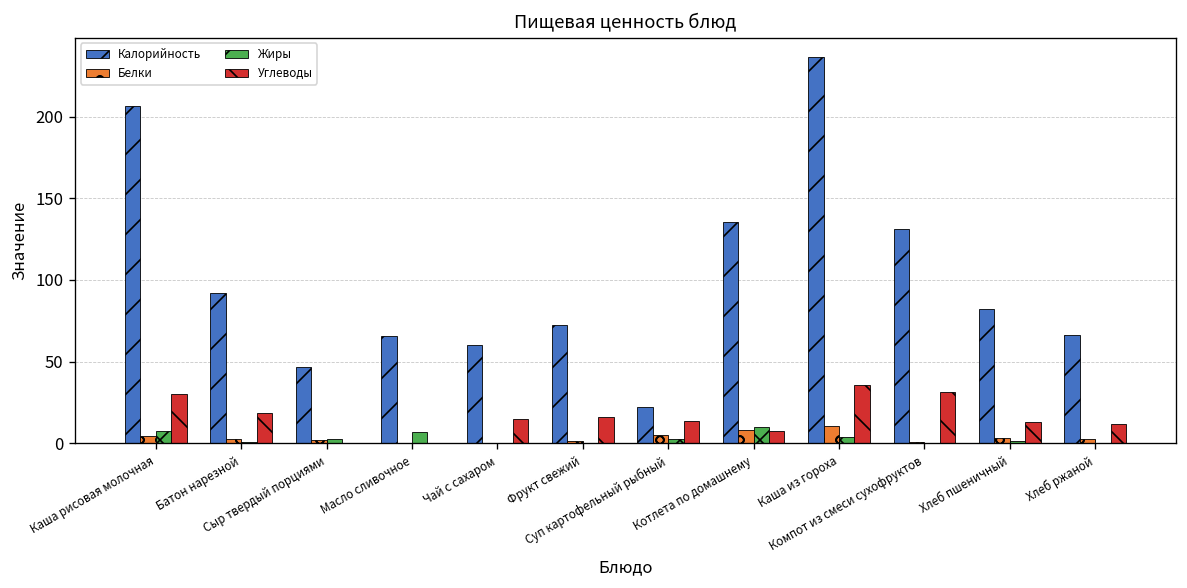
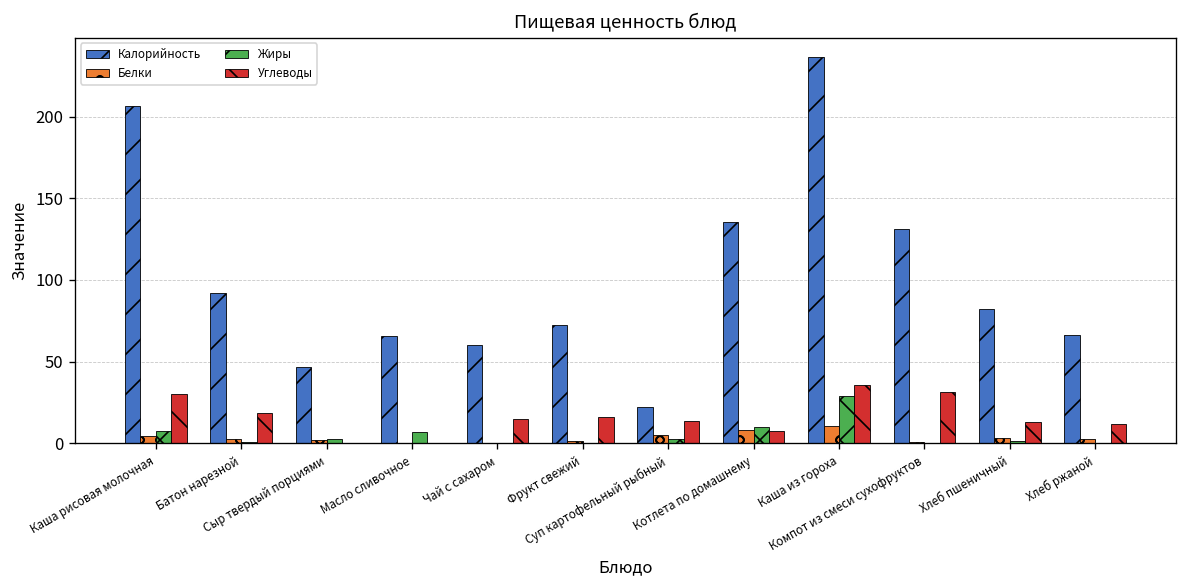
Жиры, Каша из гороха: 4 -> 29
